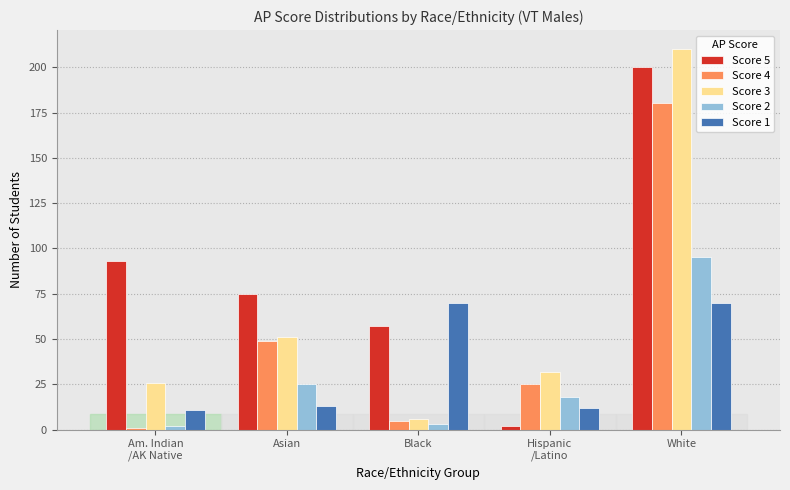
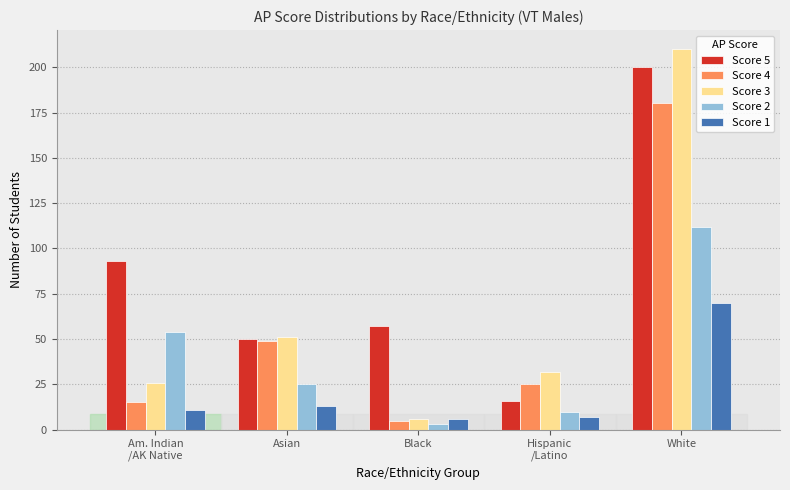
Score 4, Am. Indian /AK Native: 1 -> 15
Score 2, Am. Indian /AK Native: 2 -> 54
Score 5, Asian: 75 -> 50
Score 1, Black: 70 -> 6
Score 5, Hispanic /Latino: 2 -> 16
Score 2, Hispanic /Latino: 18 -> 10
Score 1, Hispanic /Latino: 12 -> 7
Score 2, White: 95 -> 112
